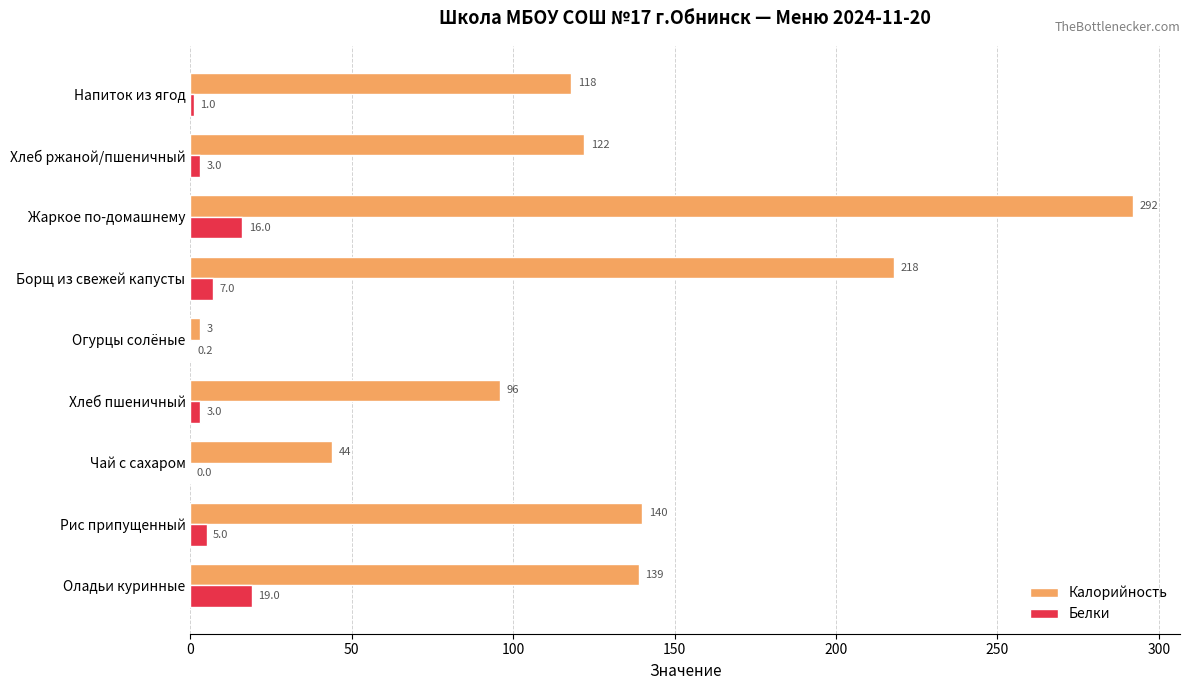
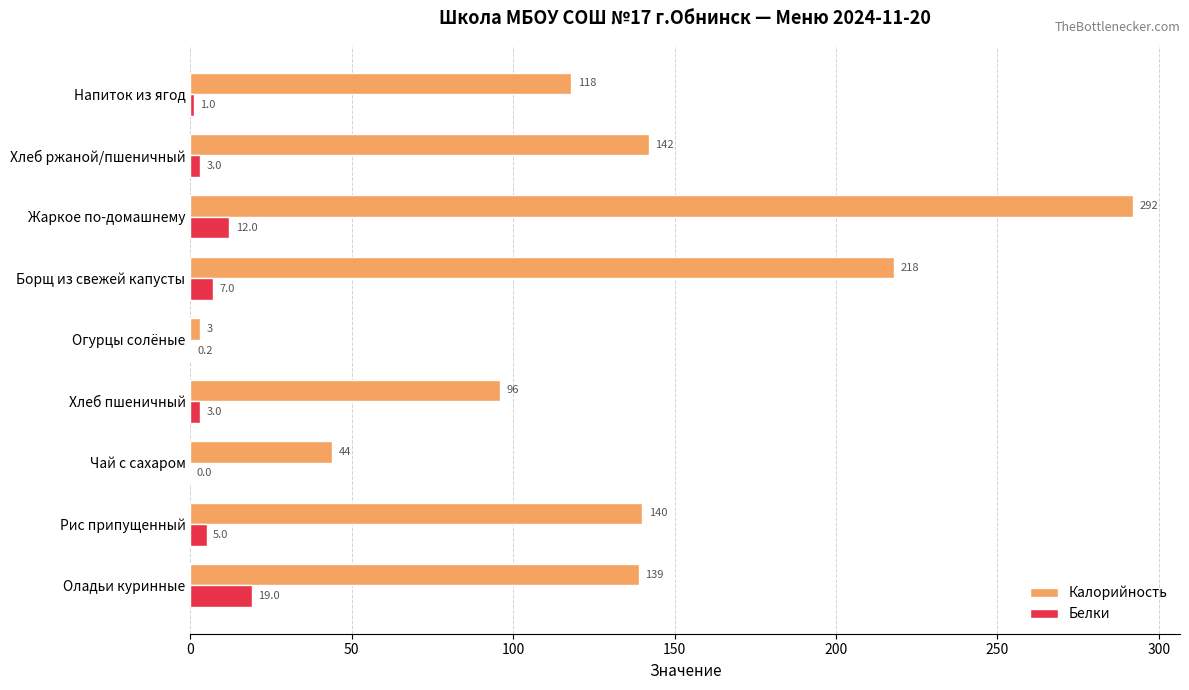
Калорийность, Хлеб ржаной/пшеничный: 122 -> 142
Белки, Жаркое по-домашнему: 16.0 -> 12.0
